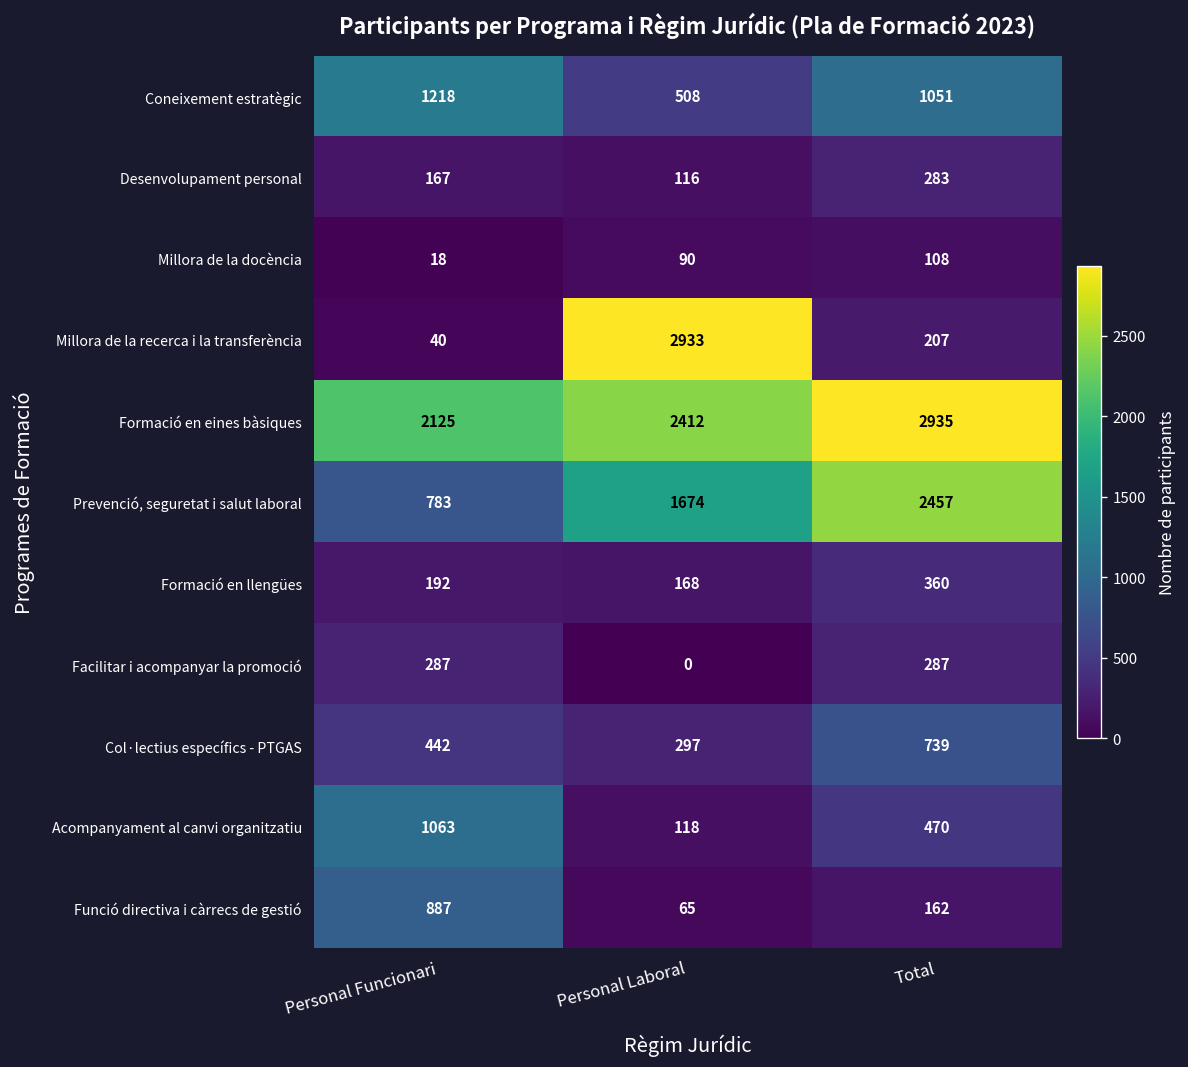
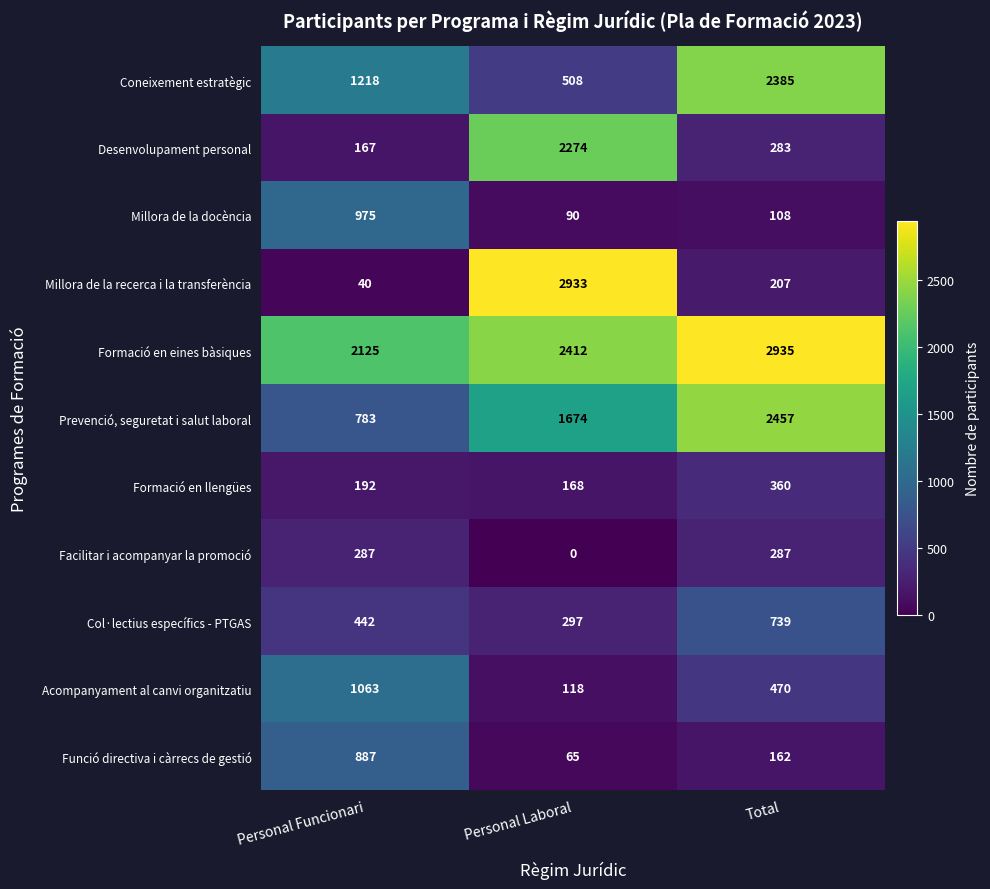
Coneixement estratègic, Total: 1051 -> 2385
Desenvolupament personal, Personal Laboral: 116 -> 2274
Millora de la docència, Personal Funcionari: 18 -> 975
